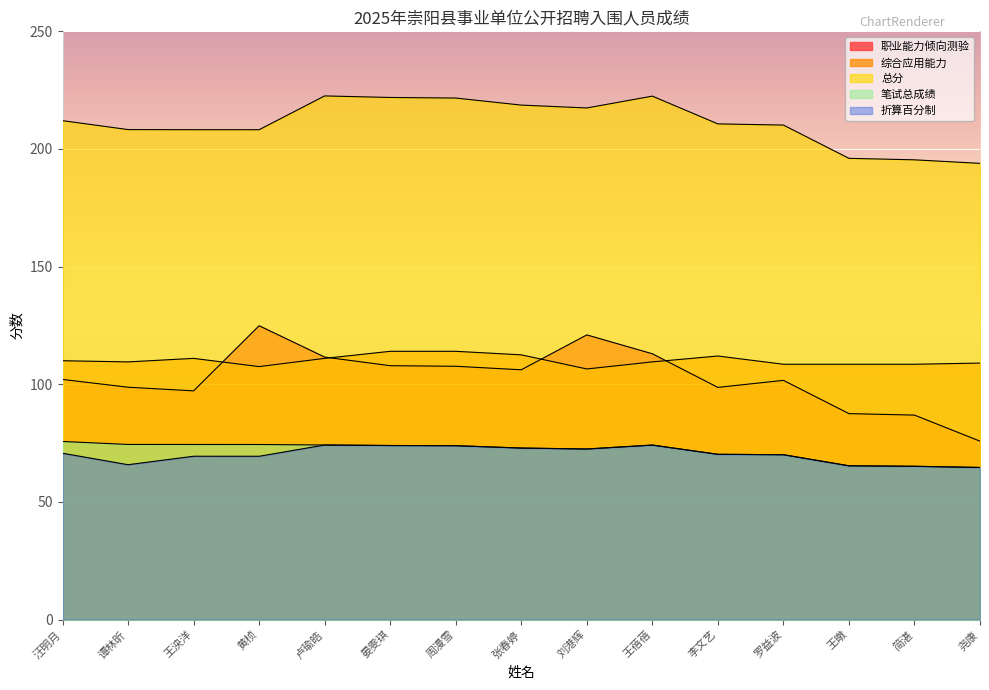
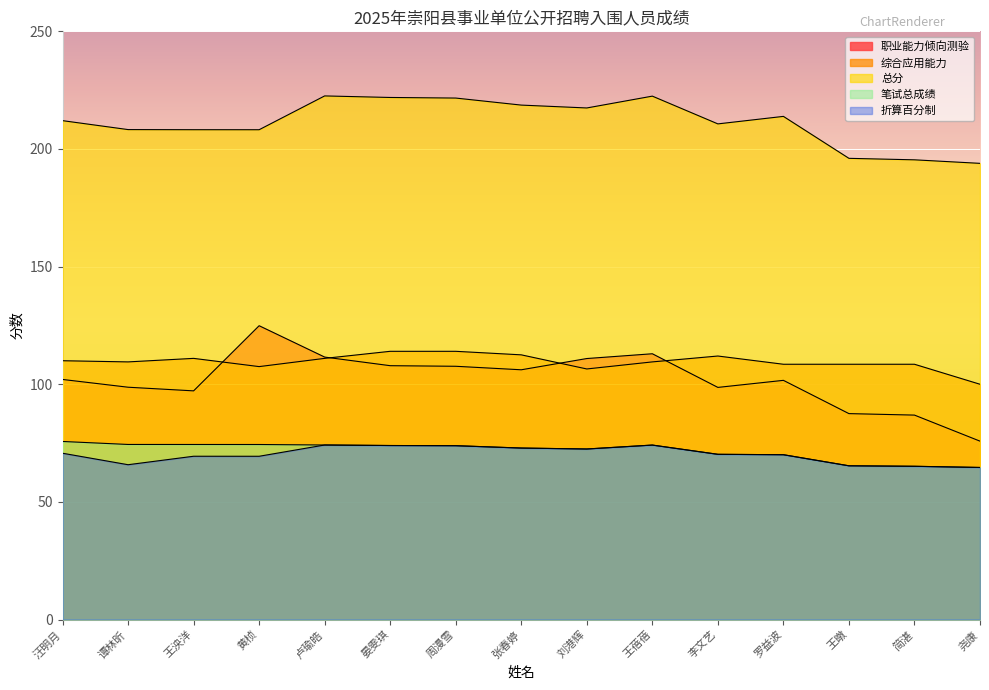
职业能力倾向测验, 刘港辉: 121 -> 111
总分, 罗益波: 210 -> 214
综合应用能力, 尧康: 109 -> 100
